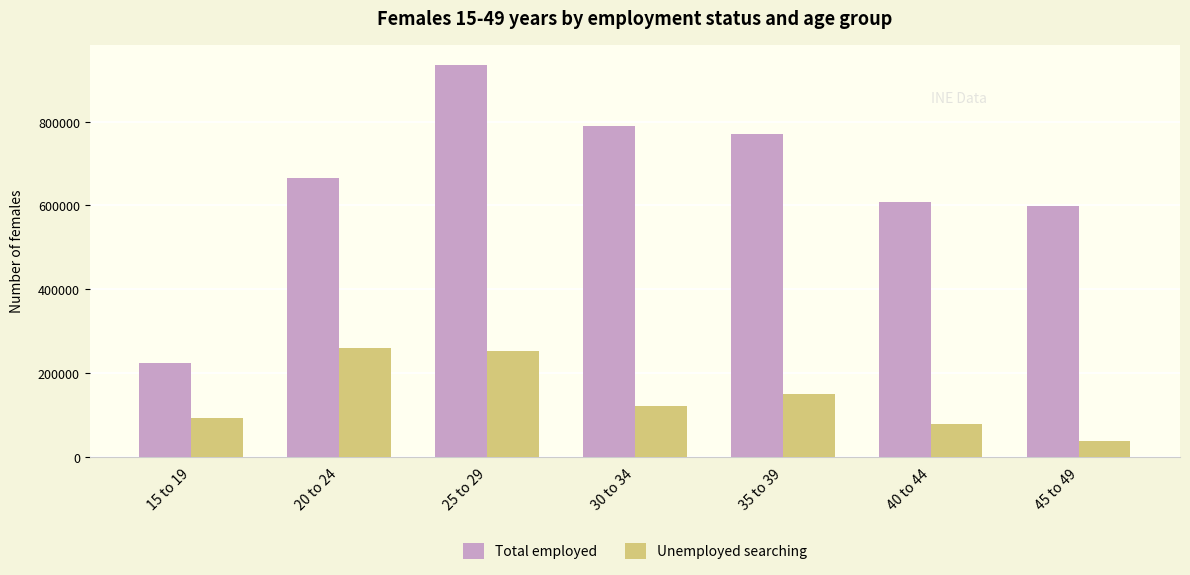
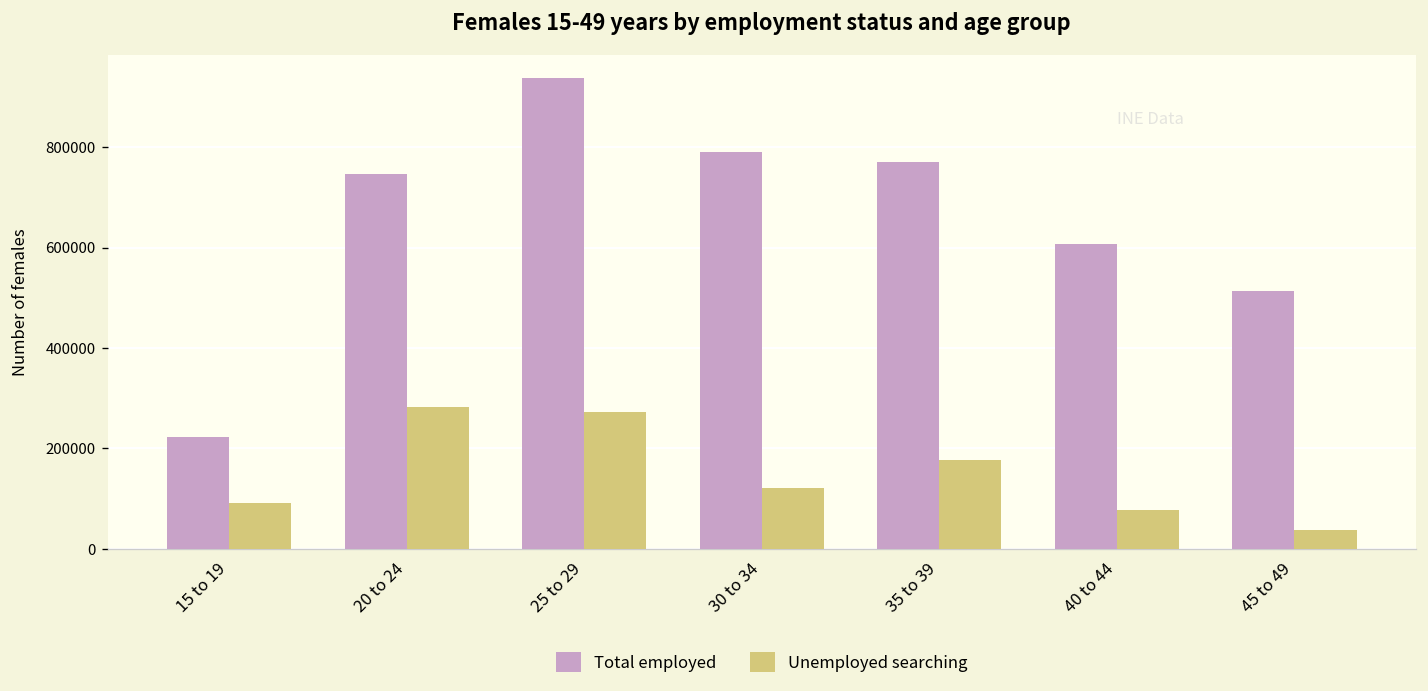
Total employed, 20 to 24: 670000 -> 750000
Unemployed searching, 20 to 24: 260000 -> 280000
Unemployed searching, 25 to 29: 250000 -> 270000
Unemployed searching, 35 to 39: 150000 -> 180000
Total employed, 45 to 49: 600000 -> 510000
